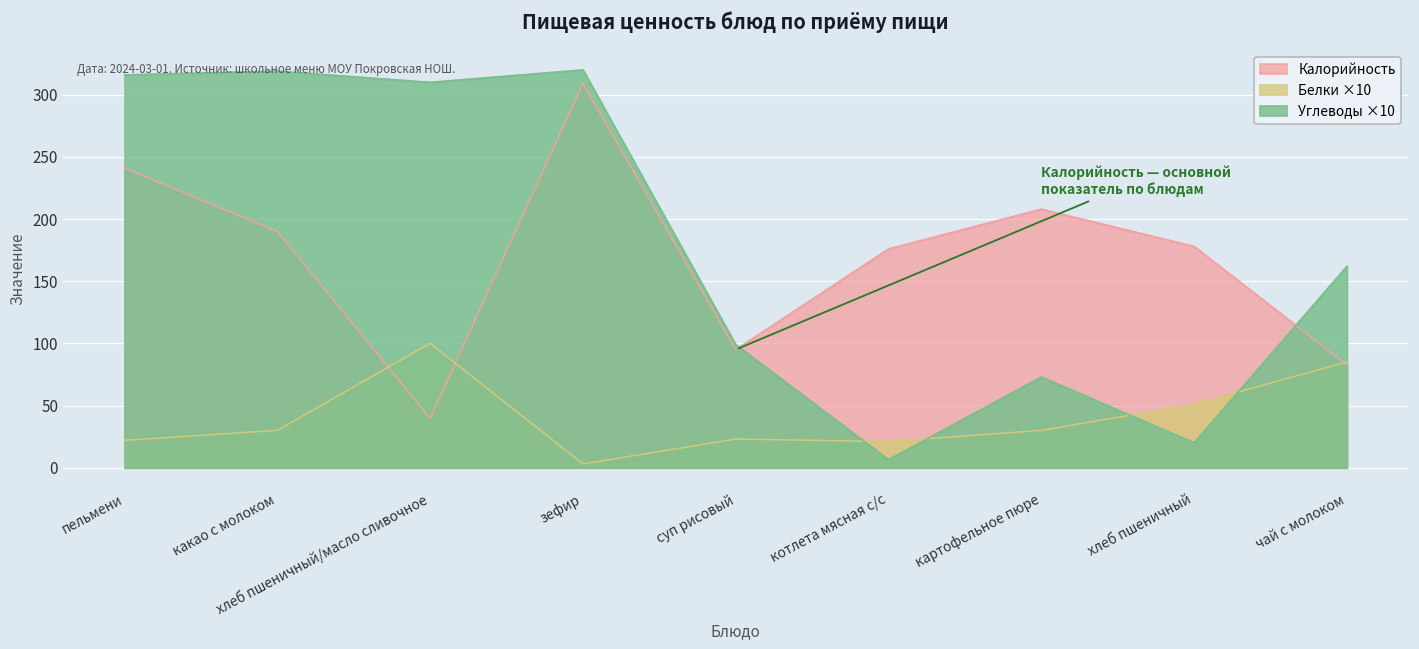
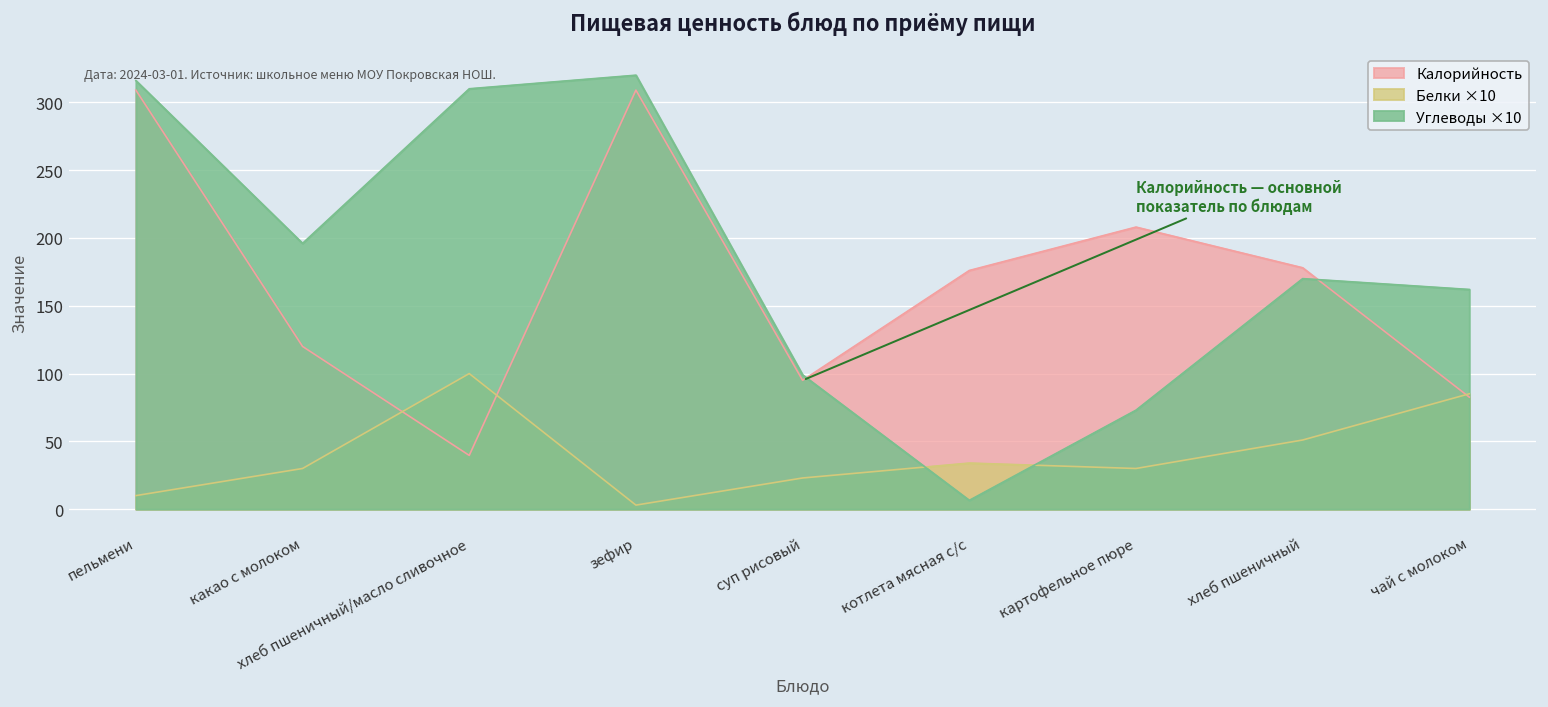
Калорийность, пельмени: 241 -> 309
Белки ×10, пельмени: 22 -> 10
Калорийность, какао с молоком: 190 -> 120
Углеводы ×10, какао с молоком: 319 -> 196
Белки ×10, котлета мясная с/с: 21 -> 34
Углеводы ×10, хлеб пшеничный: 20 -> 170
